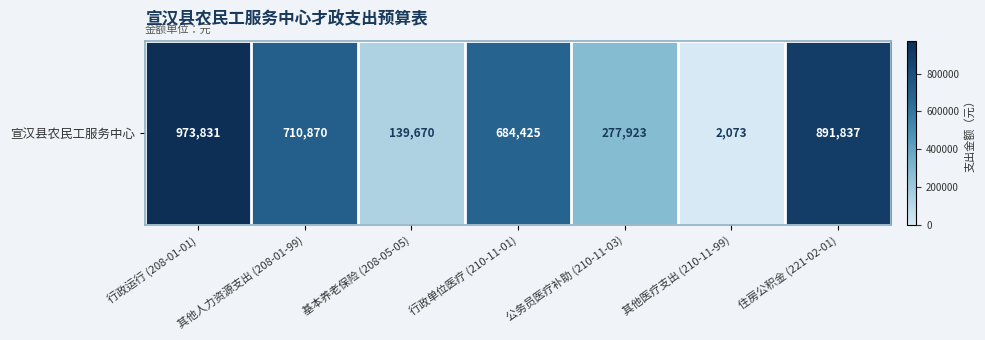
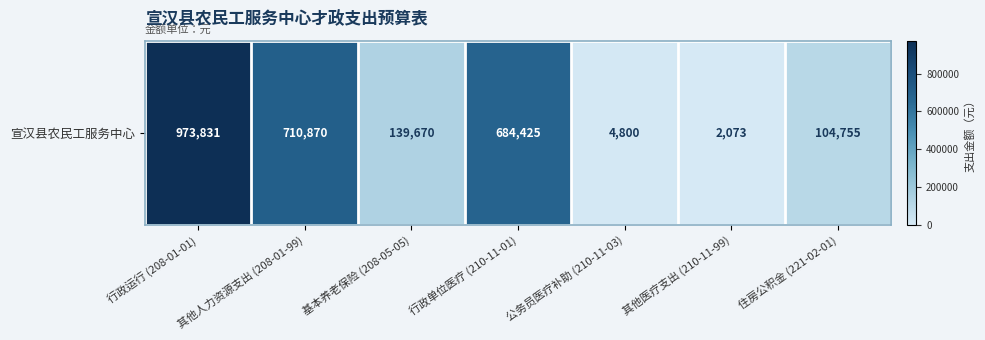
宣汉县农民工服务中心, 公务员医疗补助 (210-11-03): 277,923 -> 4,800
宣汉县农民工服务中心, 住房公积金 (221-02-01): 891,837 -> 104,755
